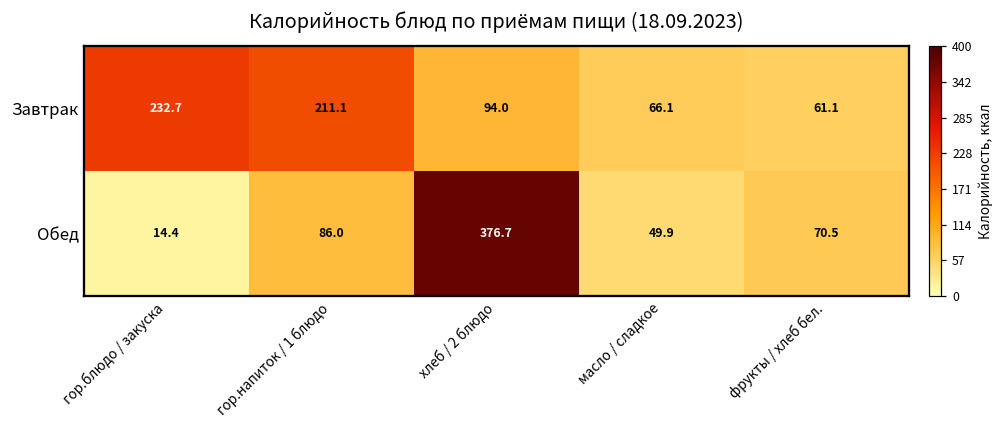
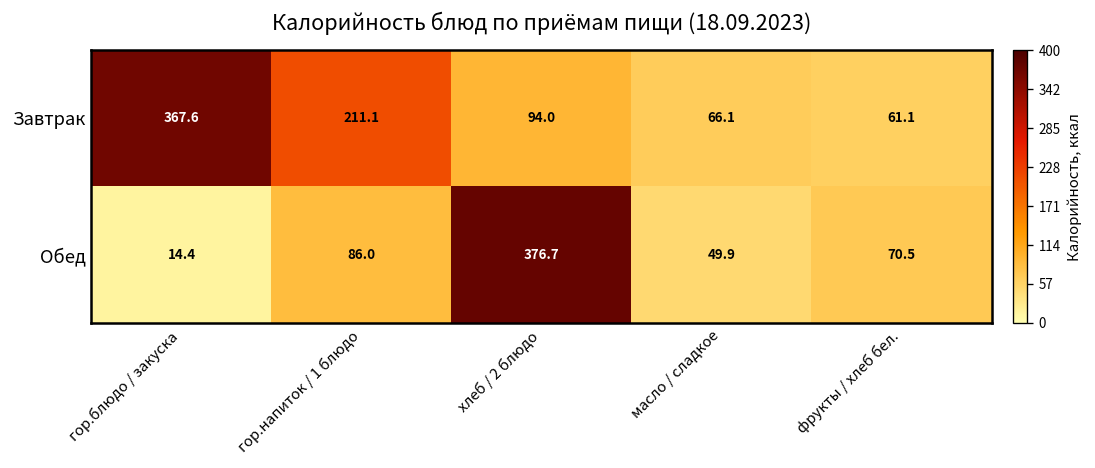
Завтрак, гор.блюдо / закуска: 232.7 -> 367.6
